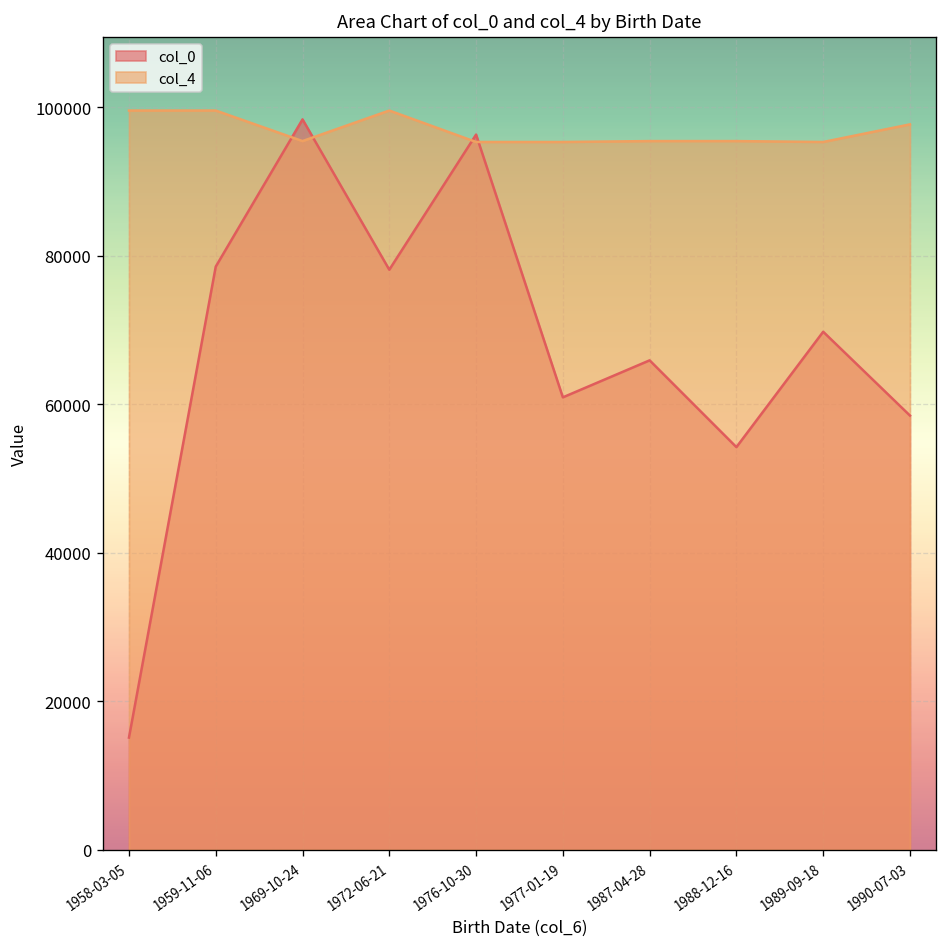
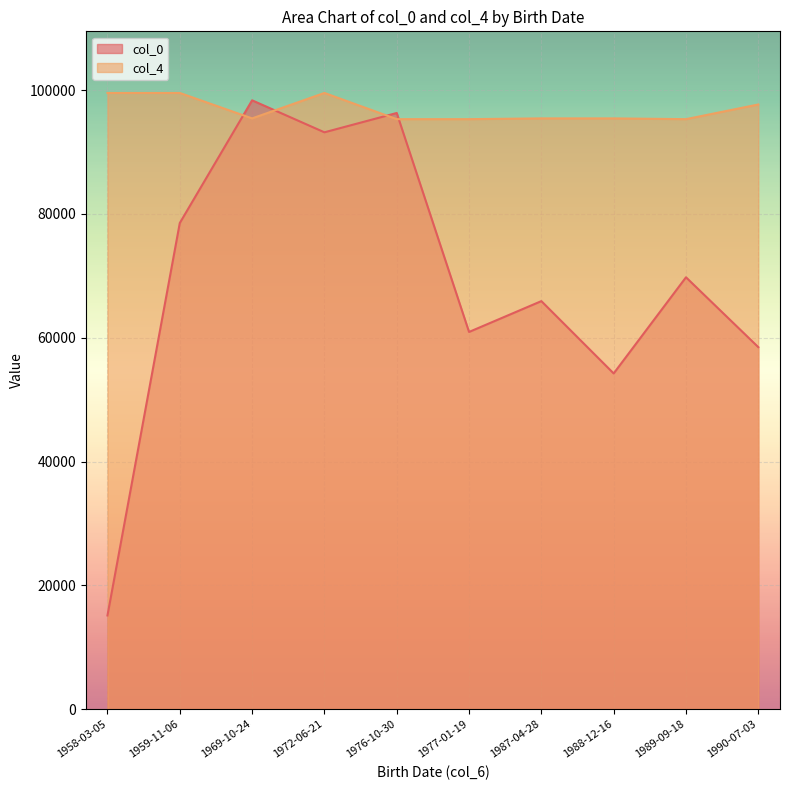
col_0, 1972-06-21: 78000 -> 93000
